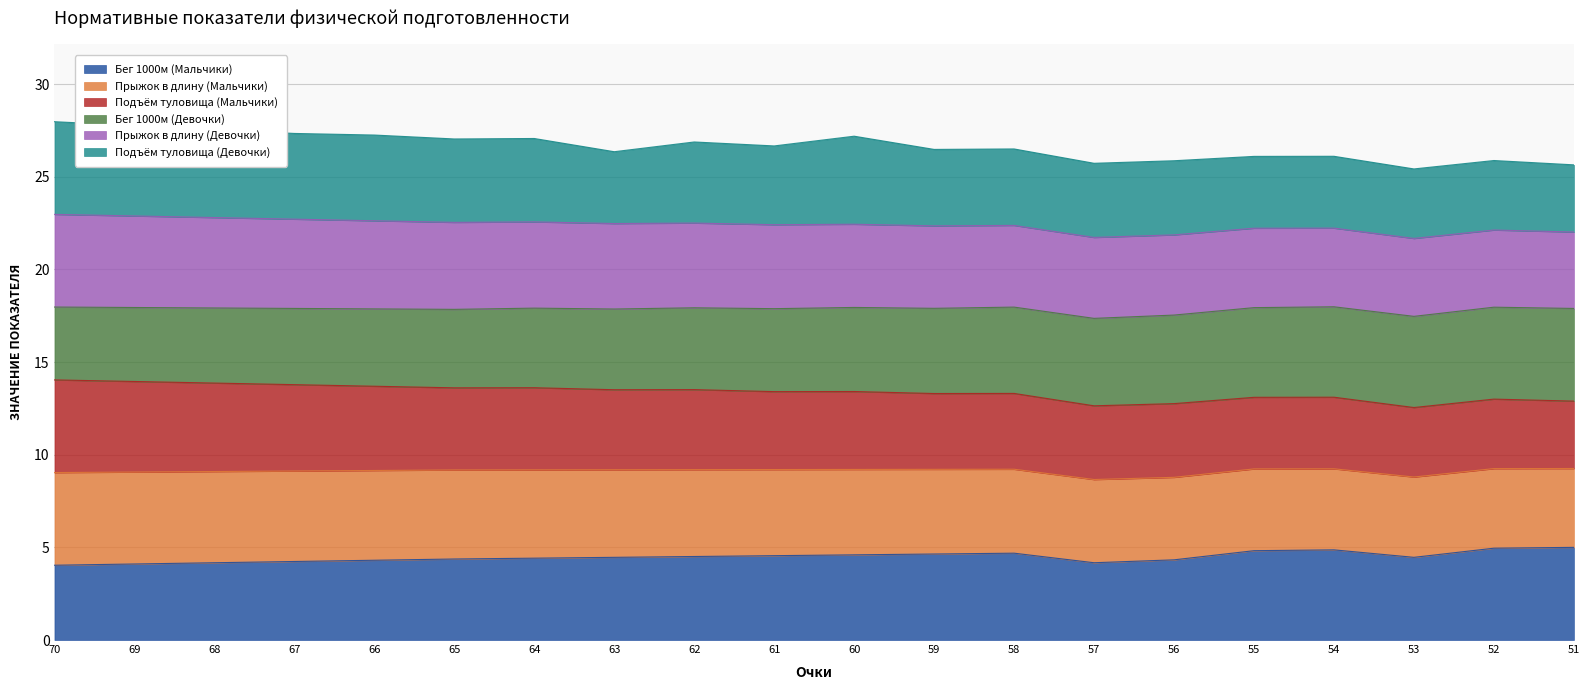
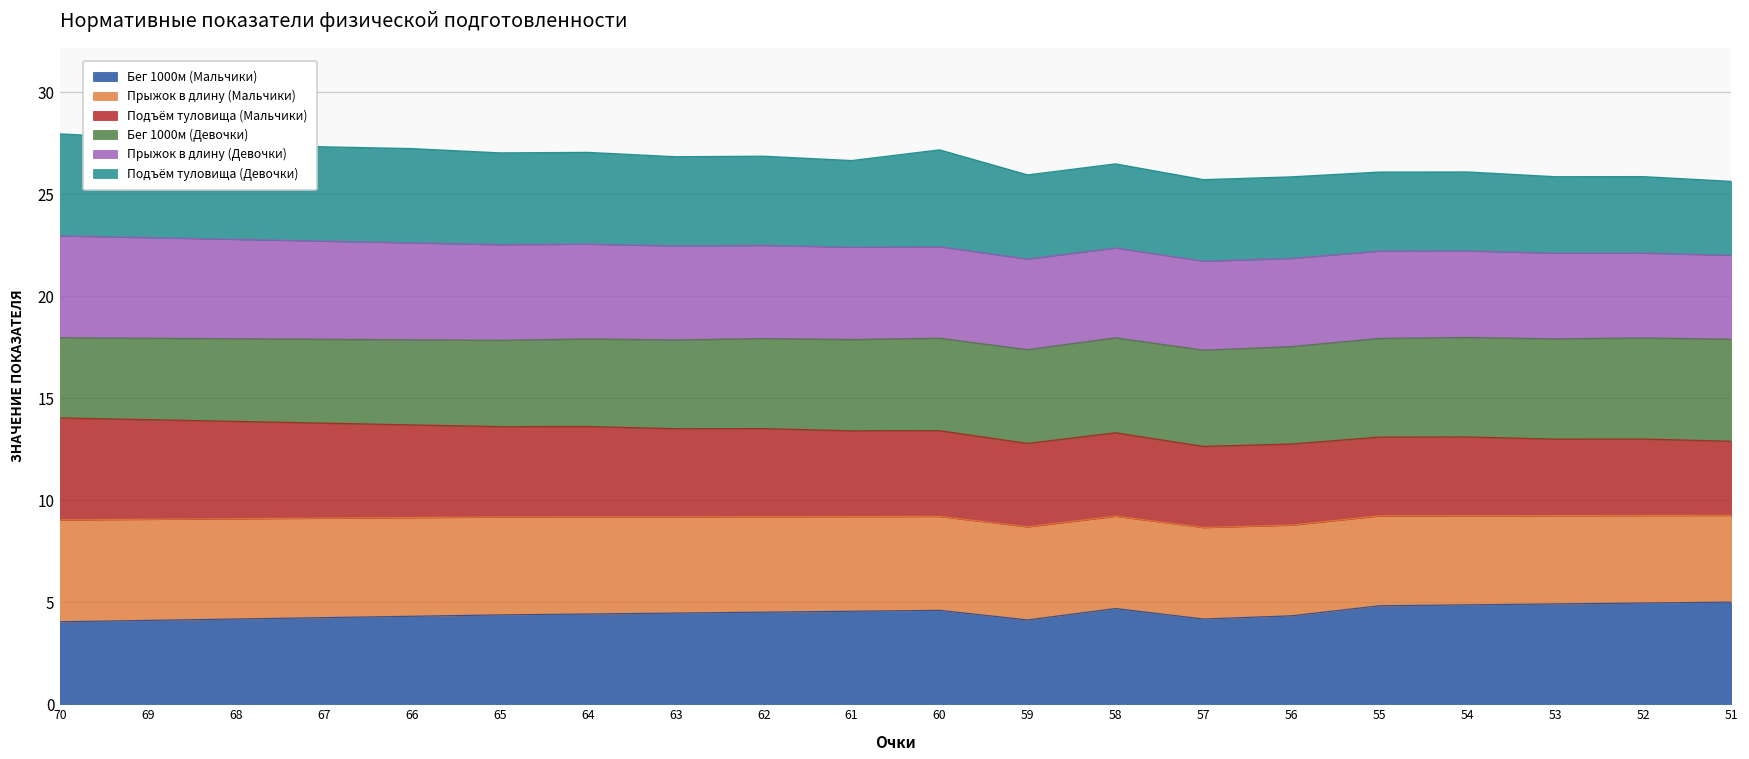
Подъём туловища (Девочки), 63: 3.9 -> 4.4
Бег 1000м (Мальчики), 59: 4.6 -> 4.1
Бег 1000м (Мальчики), 53: 4.5 -> 4.9
